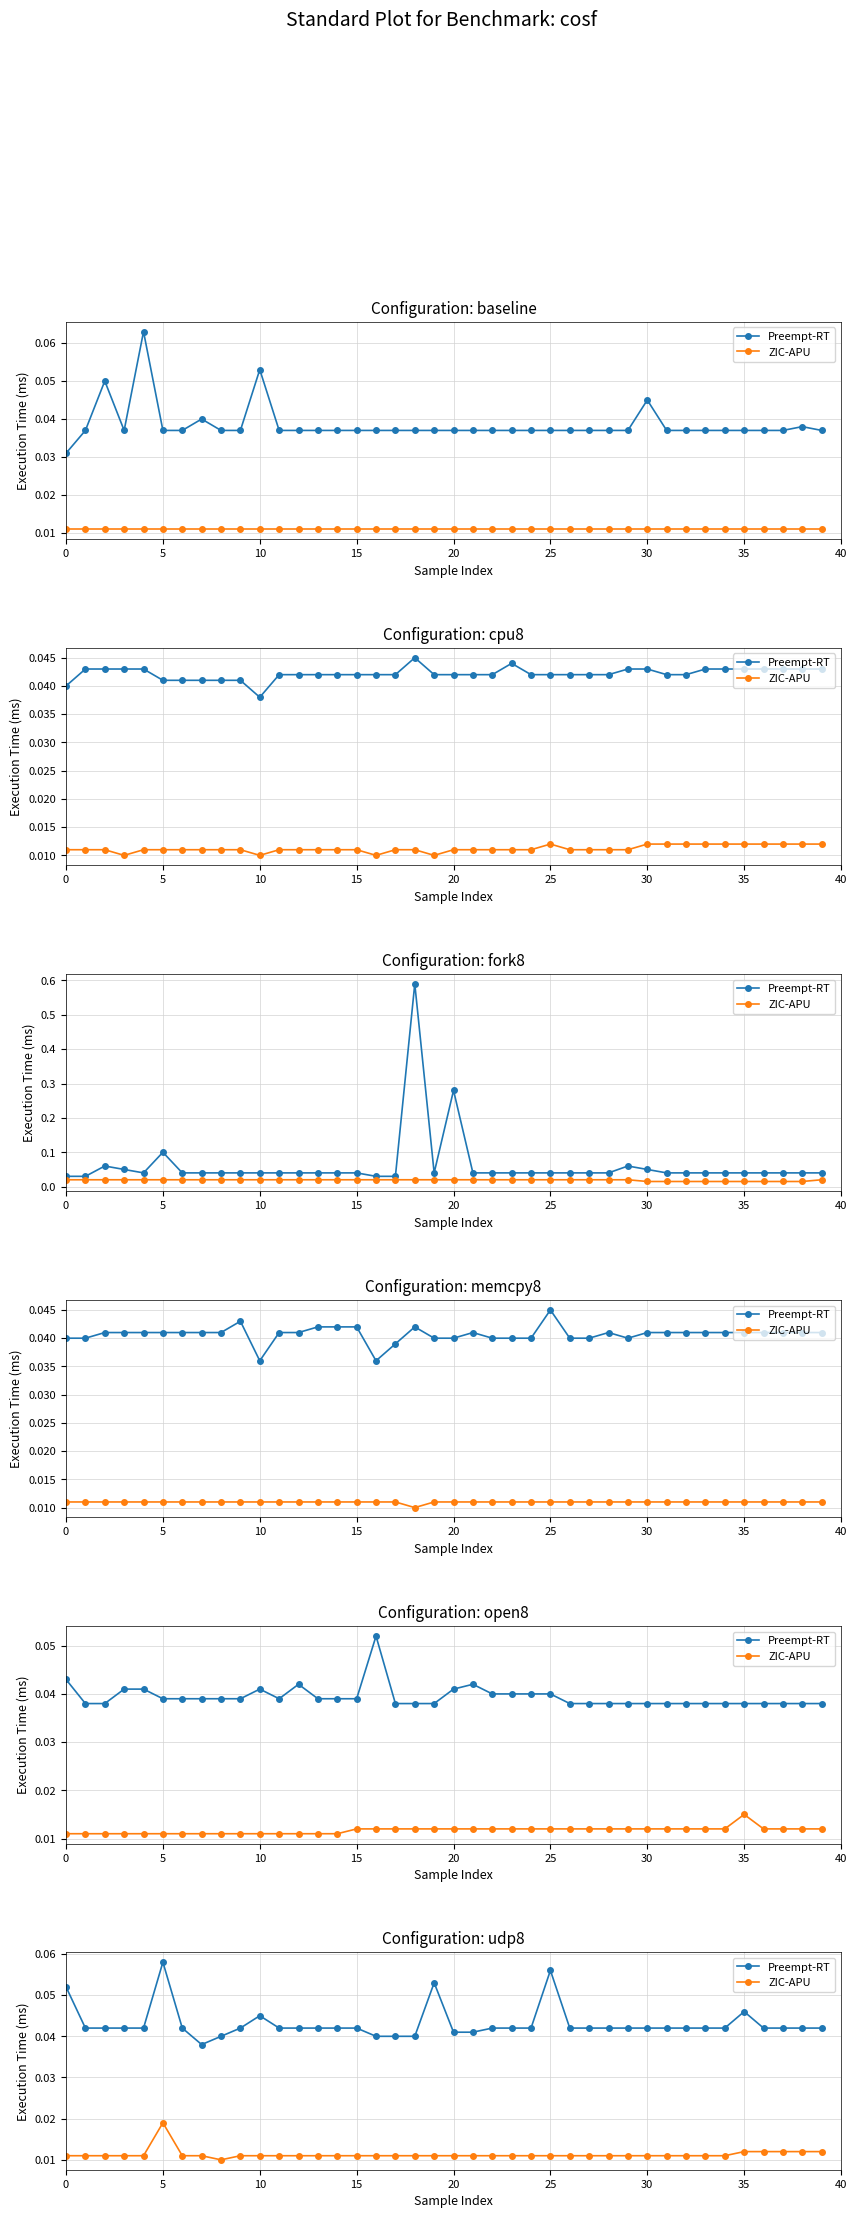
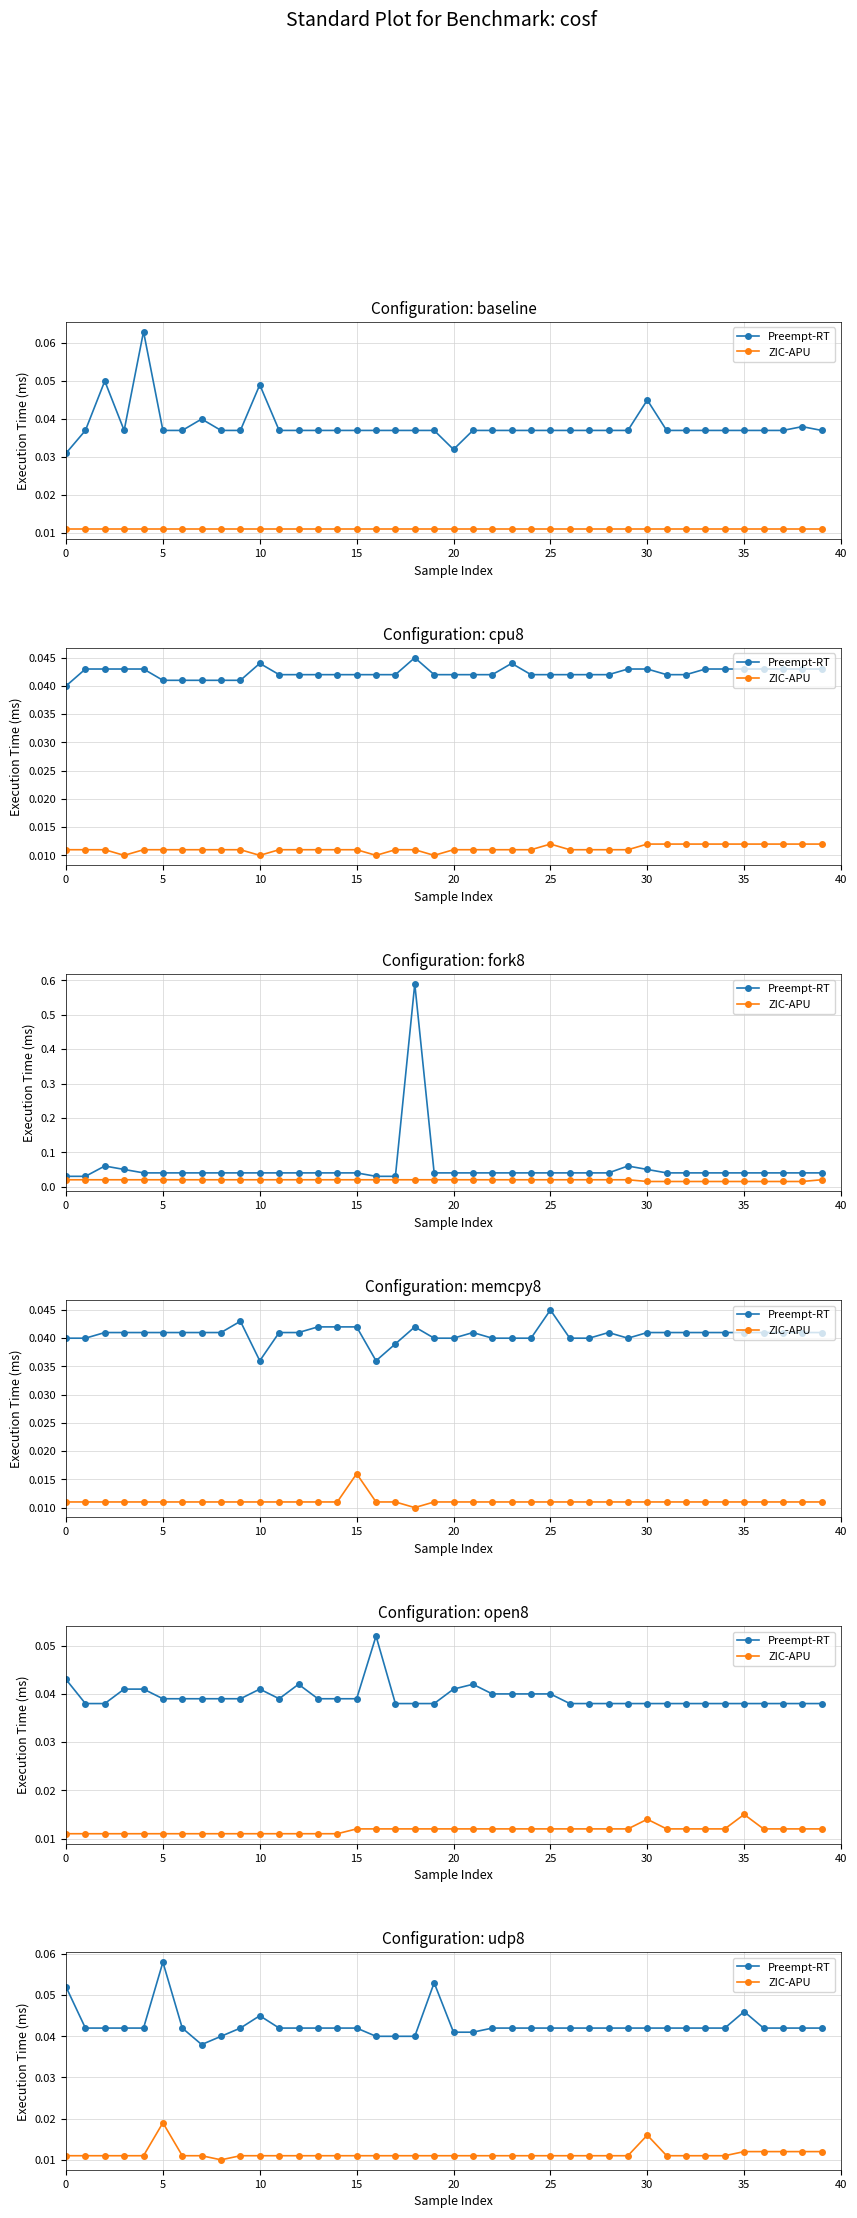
Configuration: baseline, Preempt-RT, 10: 0.053 -> 0.049
Configuration: baseline, Preempt-RT, 20: 0.037 -> 0.032
Configuration: cpu8, Preempt-RT, 10: 0.038 -> 0.044
Configuration: fork8, Preempt-RT, 5: 0.10 -> 0.04
Configuration: fork8, Preempt-RT, 20: 0.28 -> 0.04
Configuration: memcpy8, ZIC-APU, 15: 0.011 -> 0.016
Configuration: open8, ZIC-APU, 30: 0.012 -> 0.014
Configuration: udp8, Preempt-RT, 25: 0.056 -> 0.042
Configuration: udp8, ZIC-APU, 30: 0.011 -> 0.016
